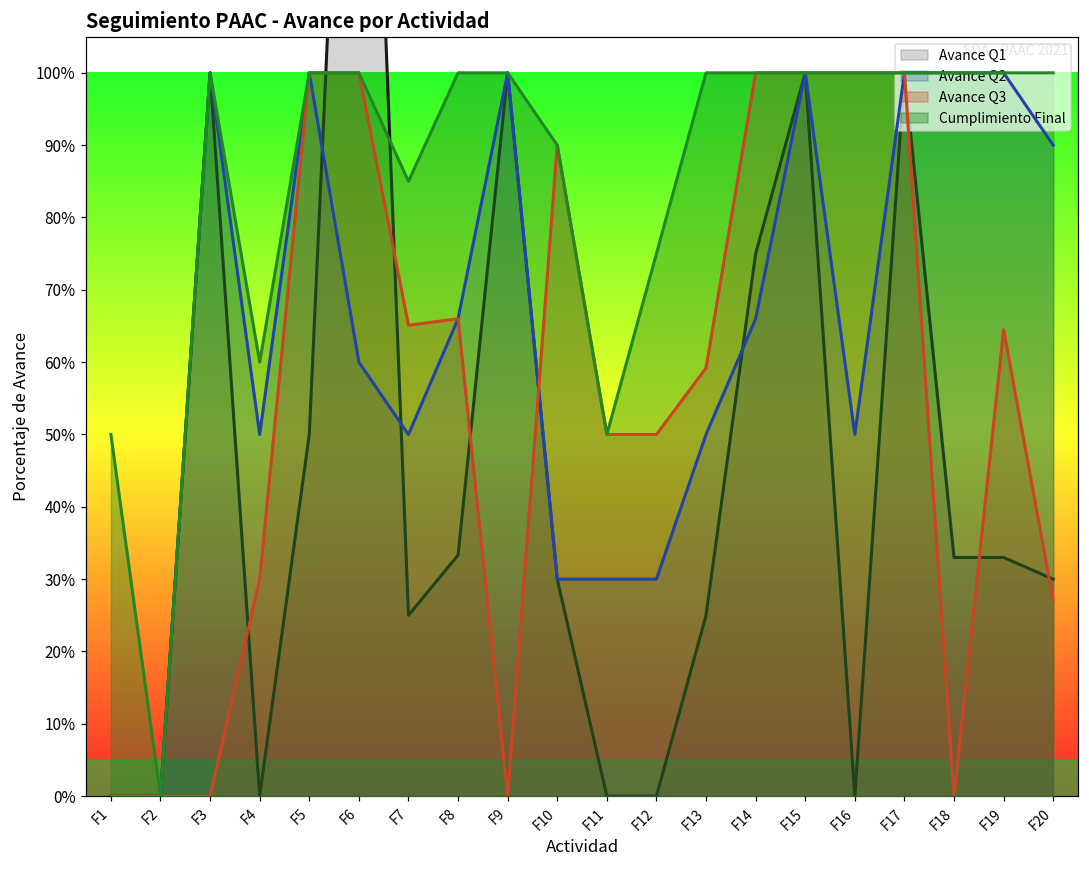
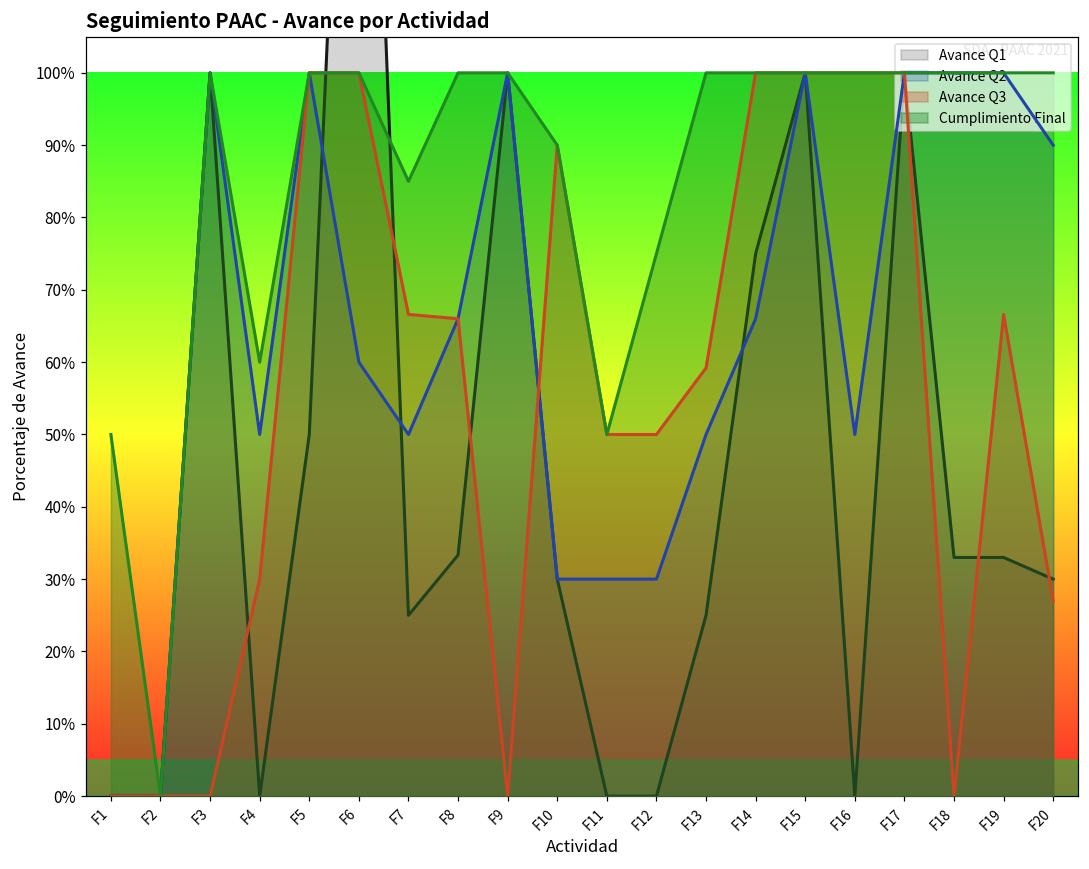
Avance Q3, F7: 65% -> 67%
Avance Q3, F19: 65% -> 67%
